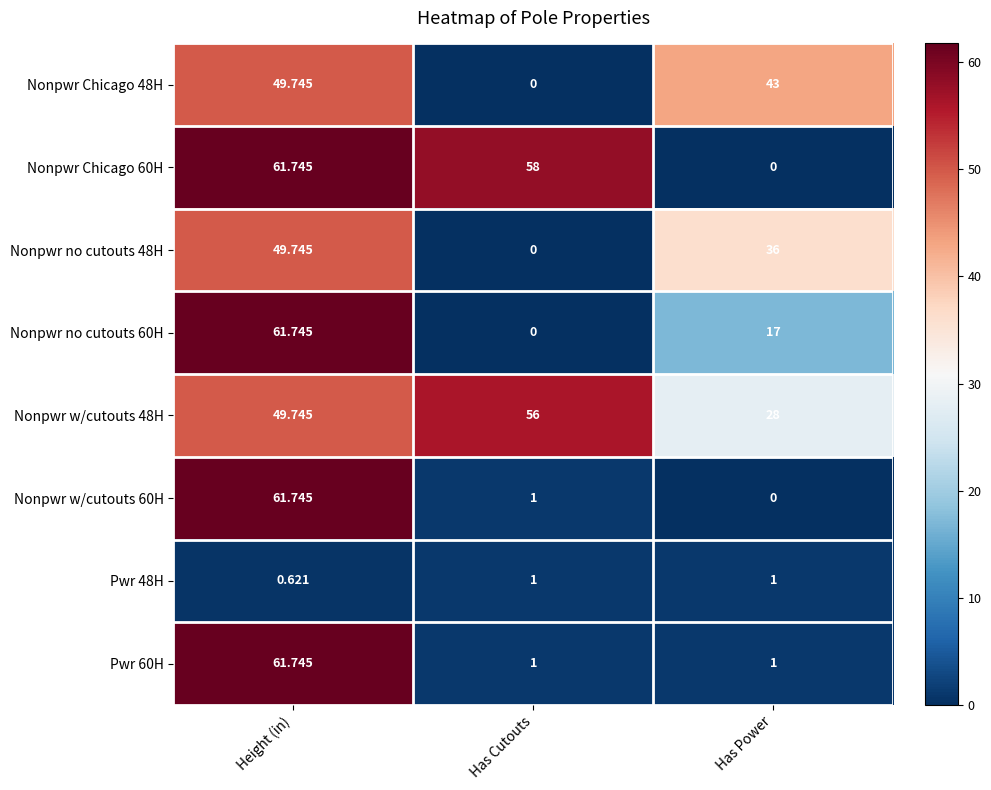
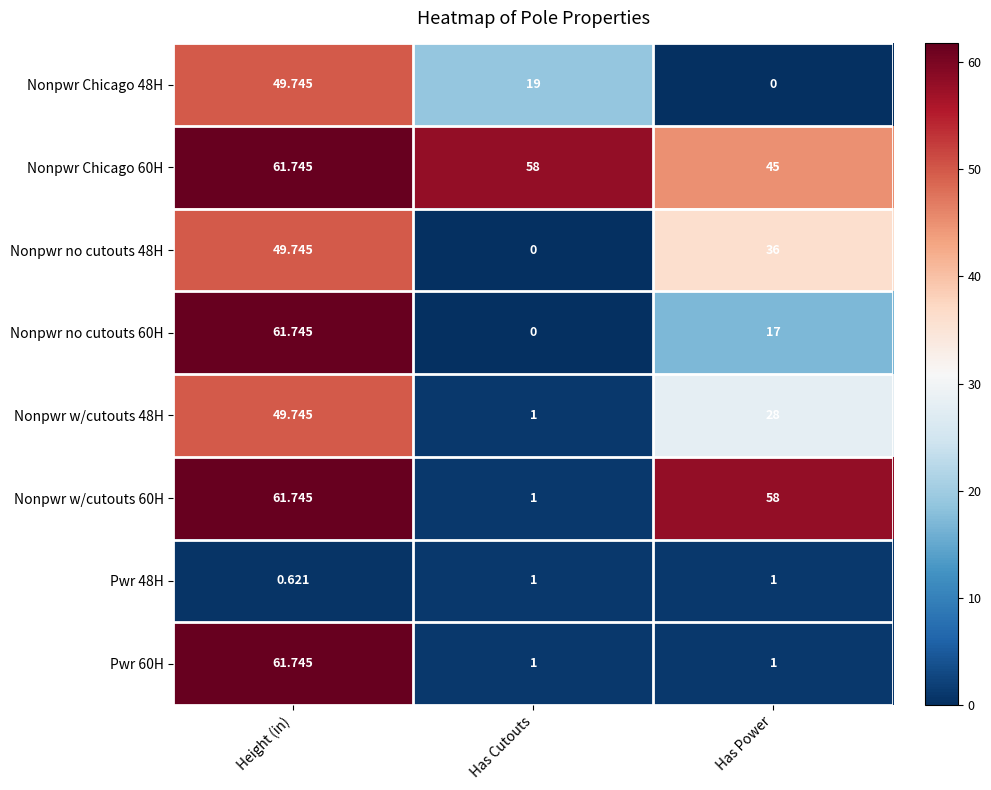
Nonpwr Chicago 48H, Has Cutouts: 0 -> 19
Nonpwr Chicago 48H, Has Power: 43 -> 0
Nonpwr Chicago 60H, Has Power: 0 -> 45
Nonpwr w/cutouts 48H, Has Cutouts: 56 -> 1
Nonpwr w/cutouts 60H, Has Power: 0 -> 58
